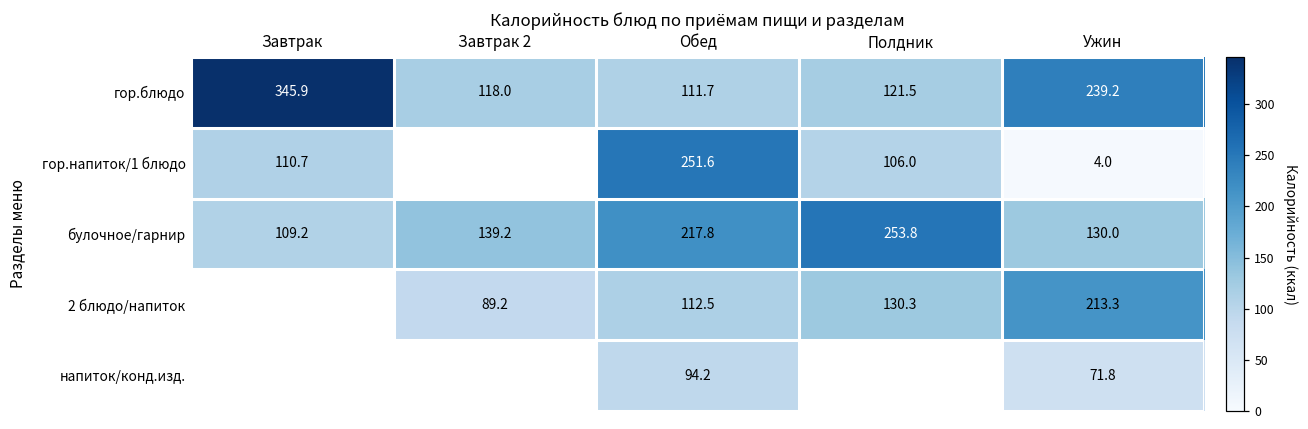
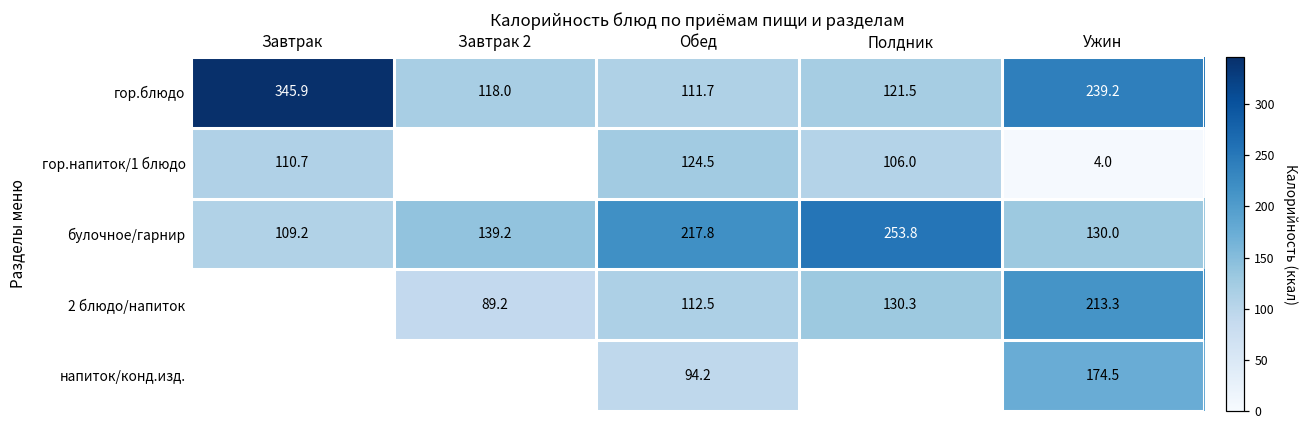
гор.напиток/1 блюдо, Обед: 251.6 -> 124.5
напиток/конд.изд., Ужин: 71.8 -> 174.5
